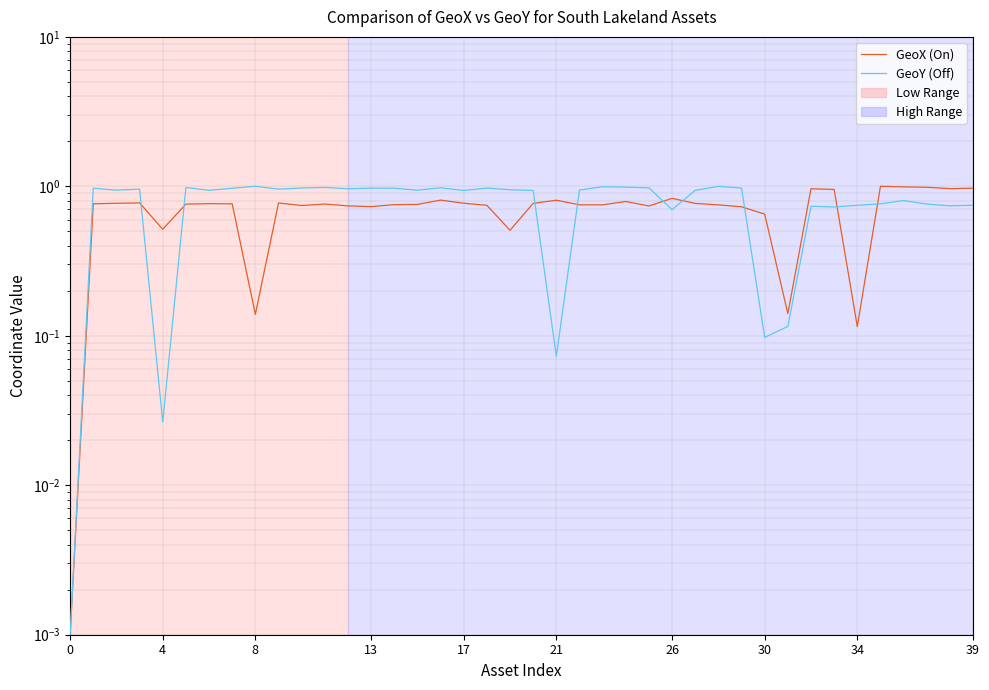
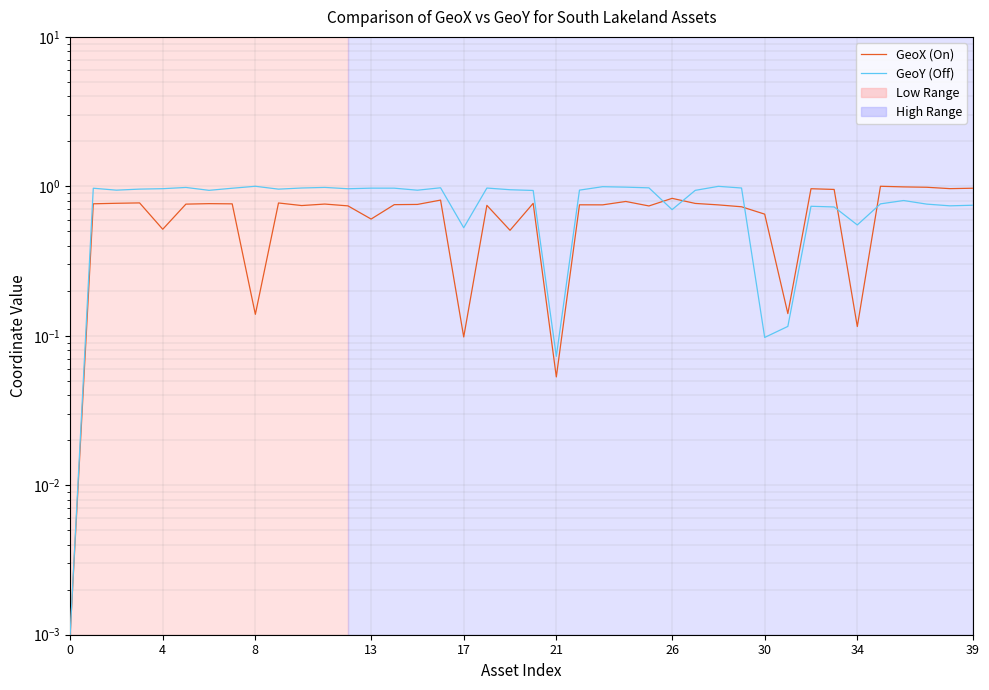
GeoY (Off), 4: 0.026 -> 1.0
GeoX (On), 13: 0.7 -> 0.60
GeoX (On), 17: 0.8 -> 0.10
GeoY (Off), 17: 0.9 -> 0.53
GeoX (On), 21: 0.8 -> 0.053
GeoY (Off), 34: 0.7 -> 0.55
